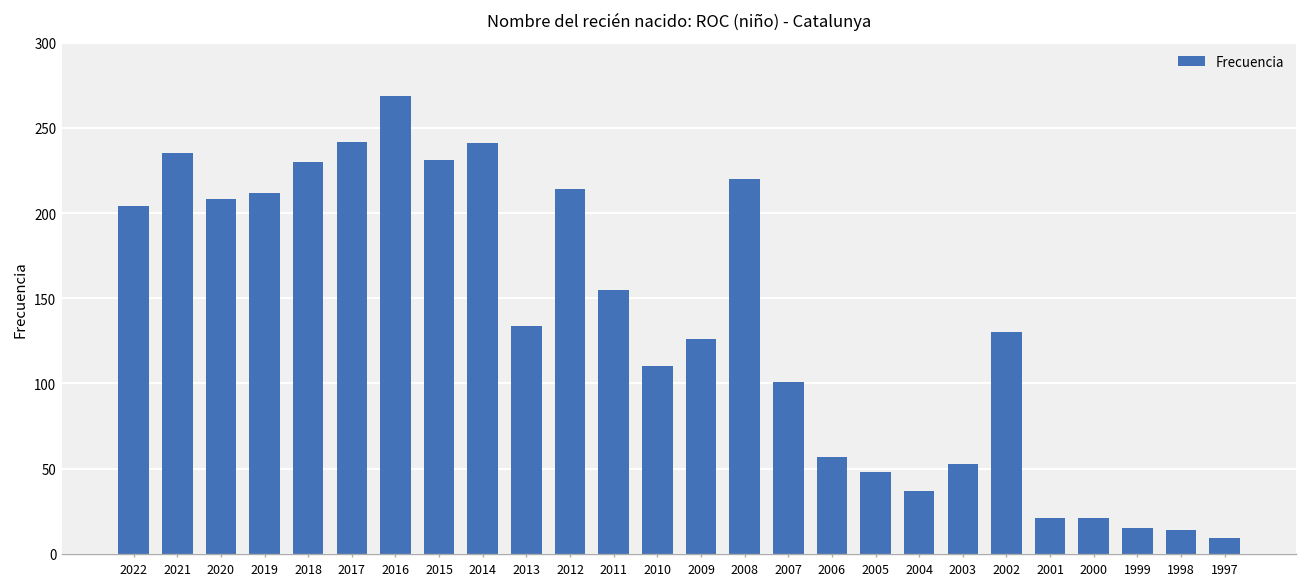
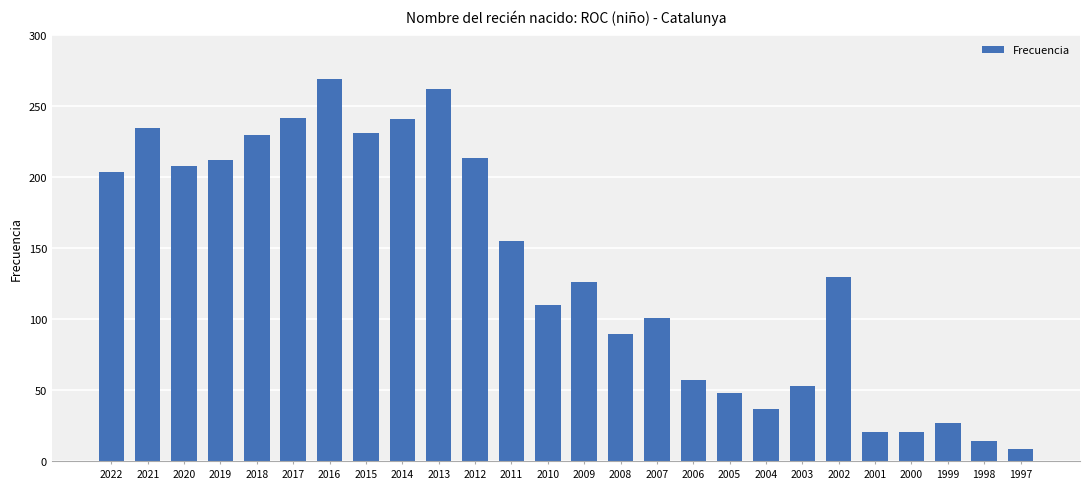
2013: 134 -> 262
2008: 220 -> 90
1999: 15 -> 27
